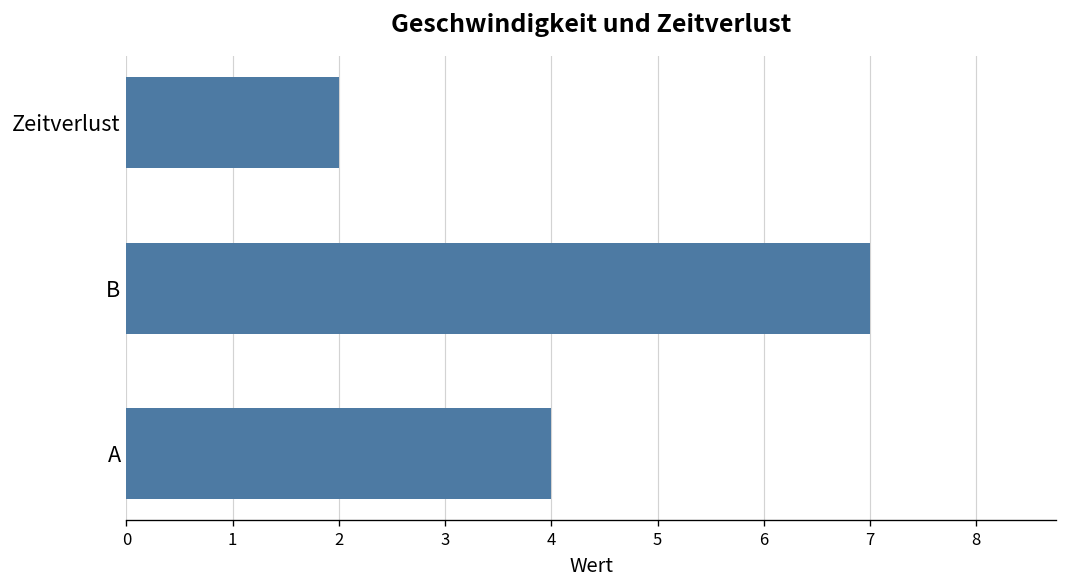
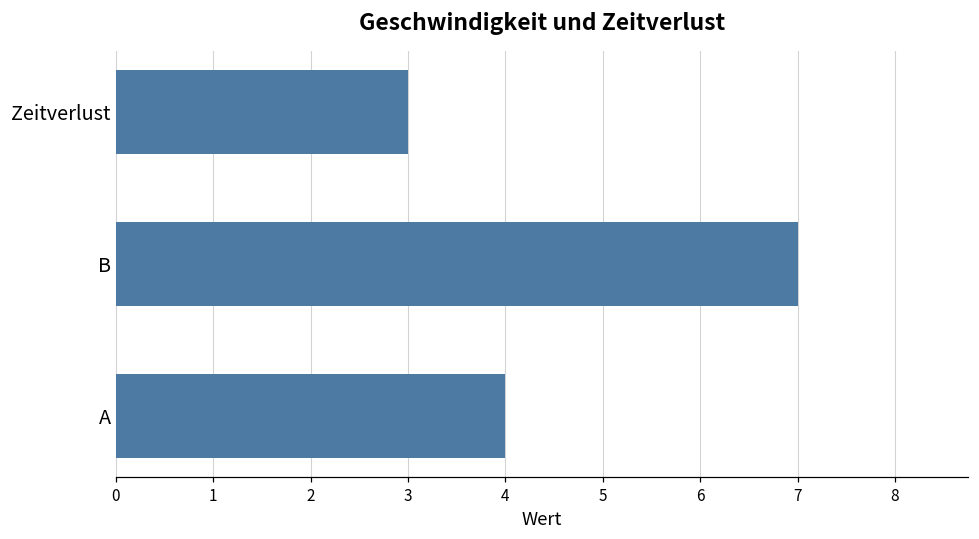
Zeitverlust: 2 -> 3
